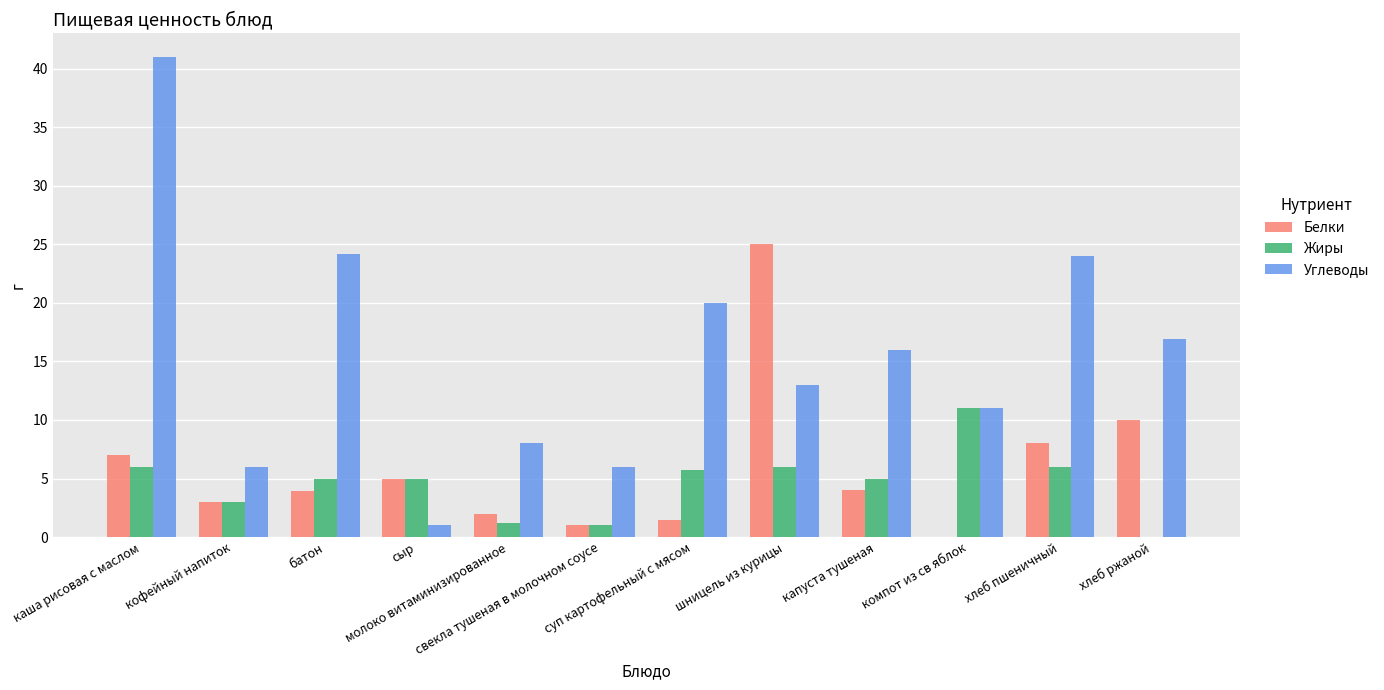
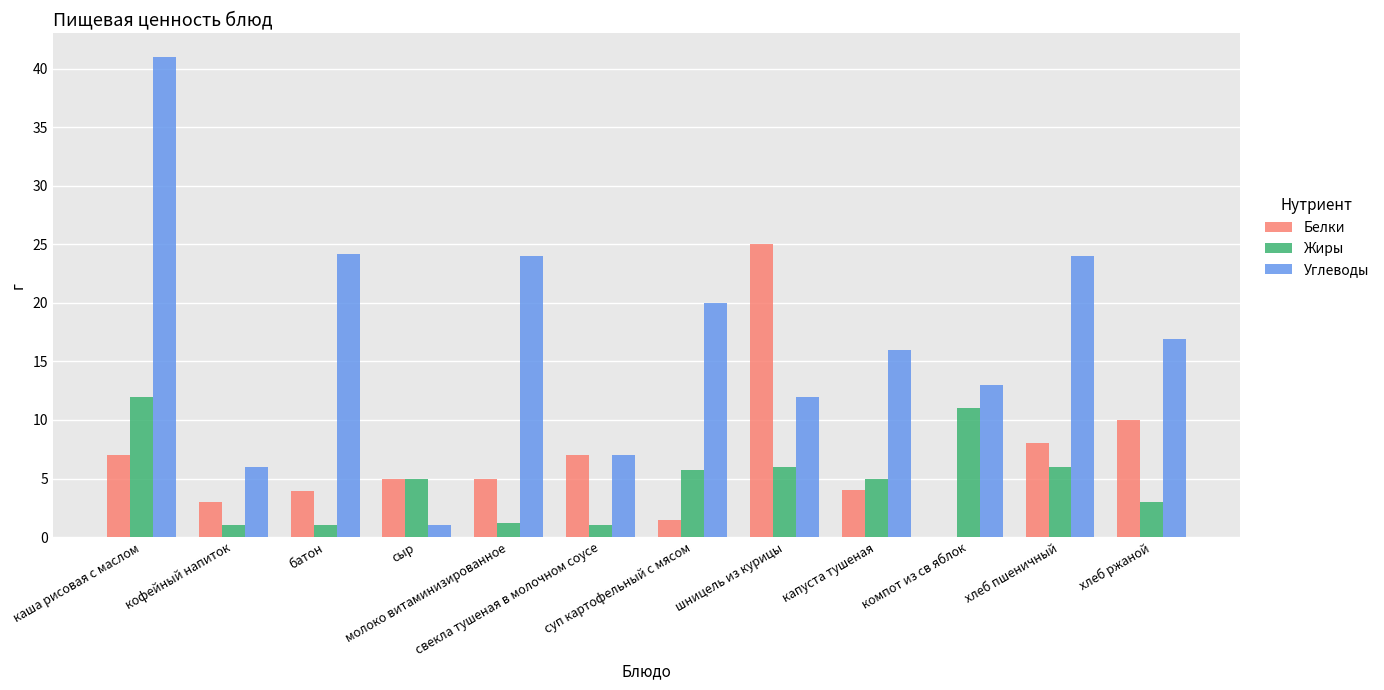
Жиры, каша рисовая с маслом: 6 -> 12
Жиры, кофейный напиток: 3 -> 1
Жиры, батон: 5 -> 1
Белки, молоко витаминизированное: 2 -> 5
Углеводы, молоко витаминизированное: 8 -> 24
Белки, свекла тушеная в молочном соусе: 1 -> 7
Углеводы, свекла тушеная в молочном соусе: 6 -> 7
Углеводы, шницель из курицы: 13 -> 12
Углеводы, компот из св яблок: 11 -> 13
Жиры, хлеб ржаной: 0 -> 3
